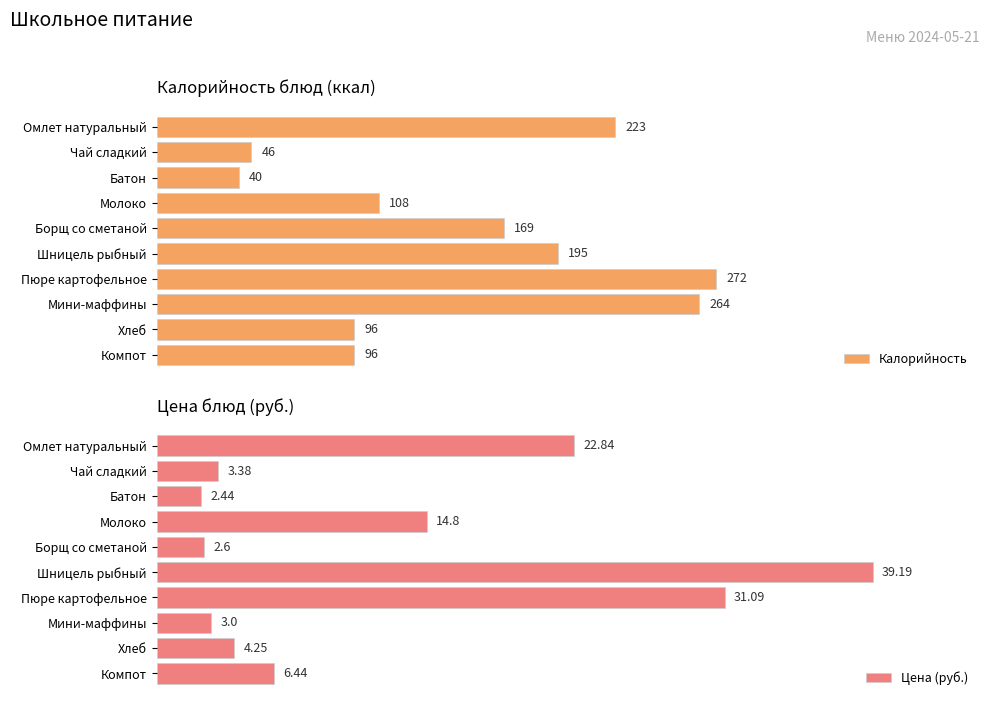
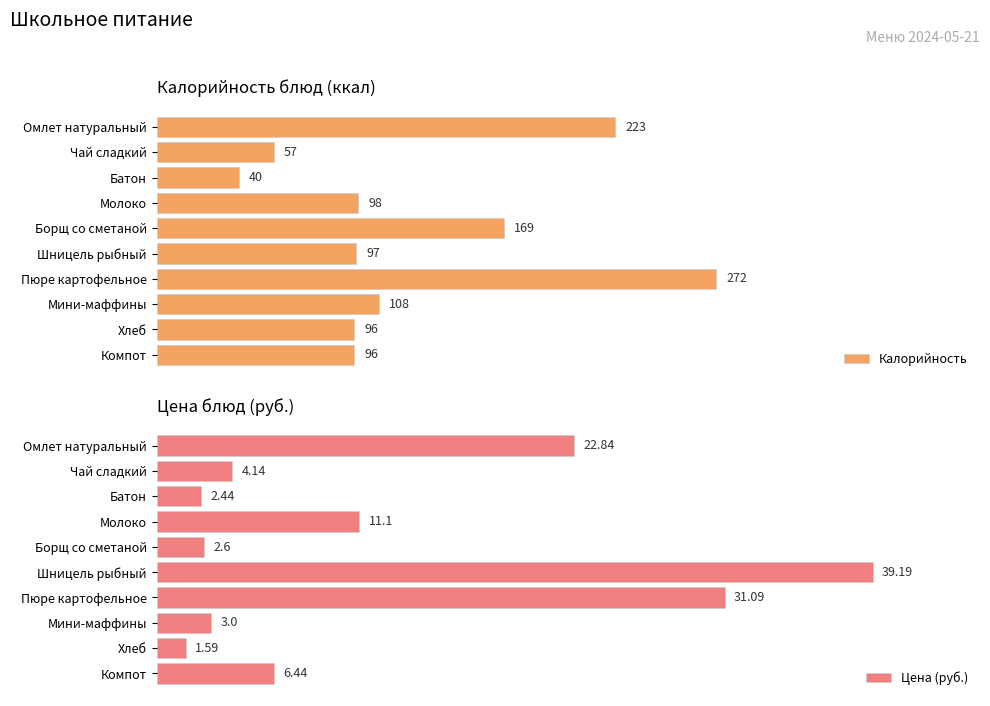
Калорийность блюд (ккал), Чай сладкий: 46 -> 57
Калорийность блюд (ккал), Молоко: 108 -> 98
Калорийность блюд (ккал), Шницель рыбный: 195 -> 97
Калорийность блюд (ккал), Мини-маффины: 264 -> 108
Цена блюд (руб.), Чай сладкий: 3.38 -> 4.14
Цена блюд (руб.), Молоко: 14.8 -> 11.1
Цена блюд (руб.), Хлеб: 4.25 -> 1.59
